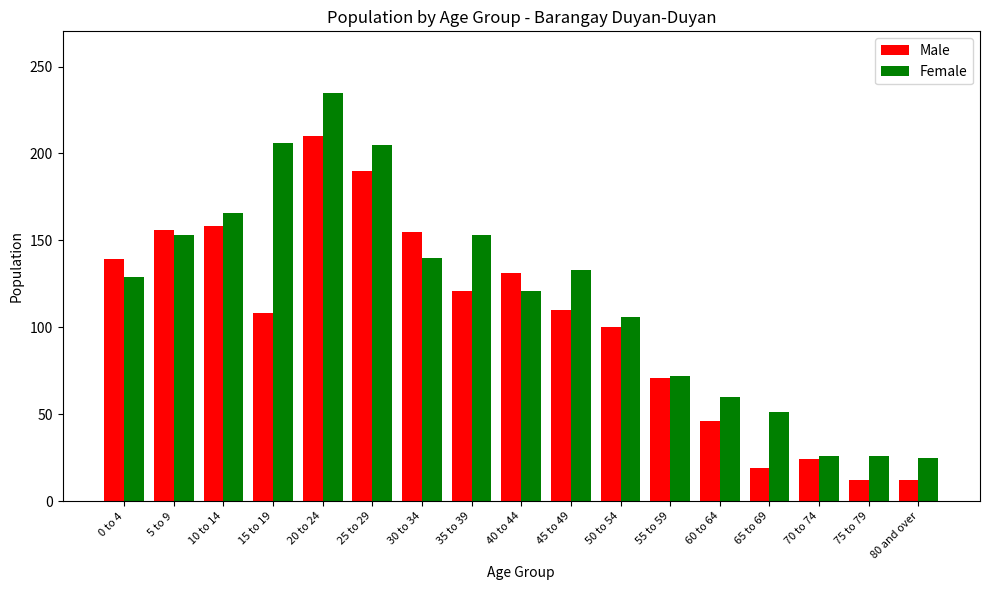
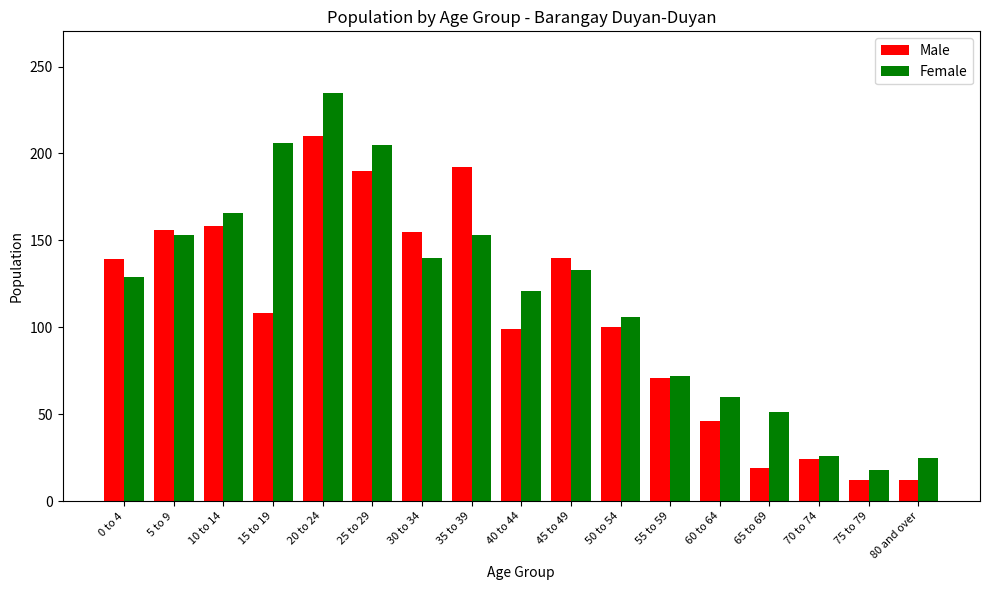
Male, 35 to 39: 121 -> 192
Male, 40 to 44: 131 -> 99
Male, 45 to 49: 110 -> 140
Female, 75 to 79: 26 -> 18
